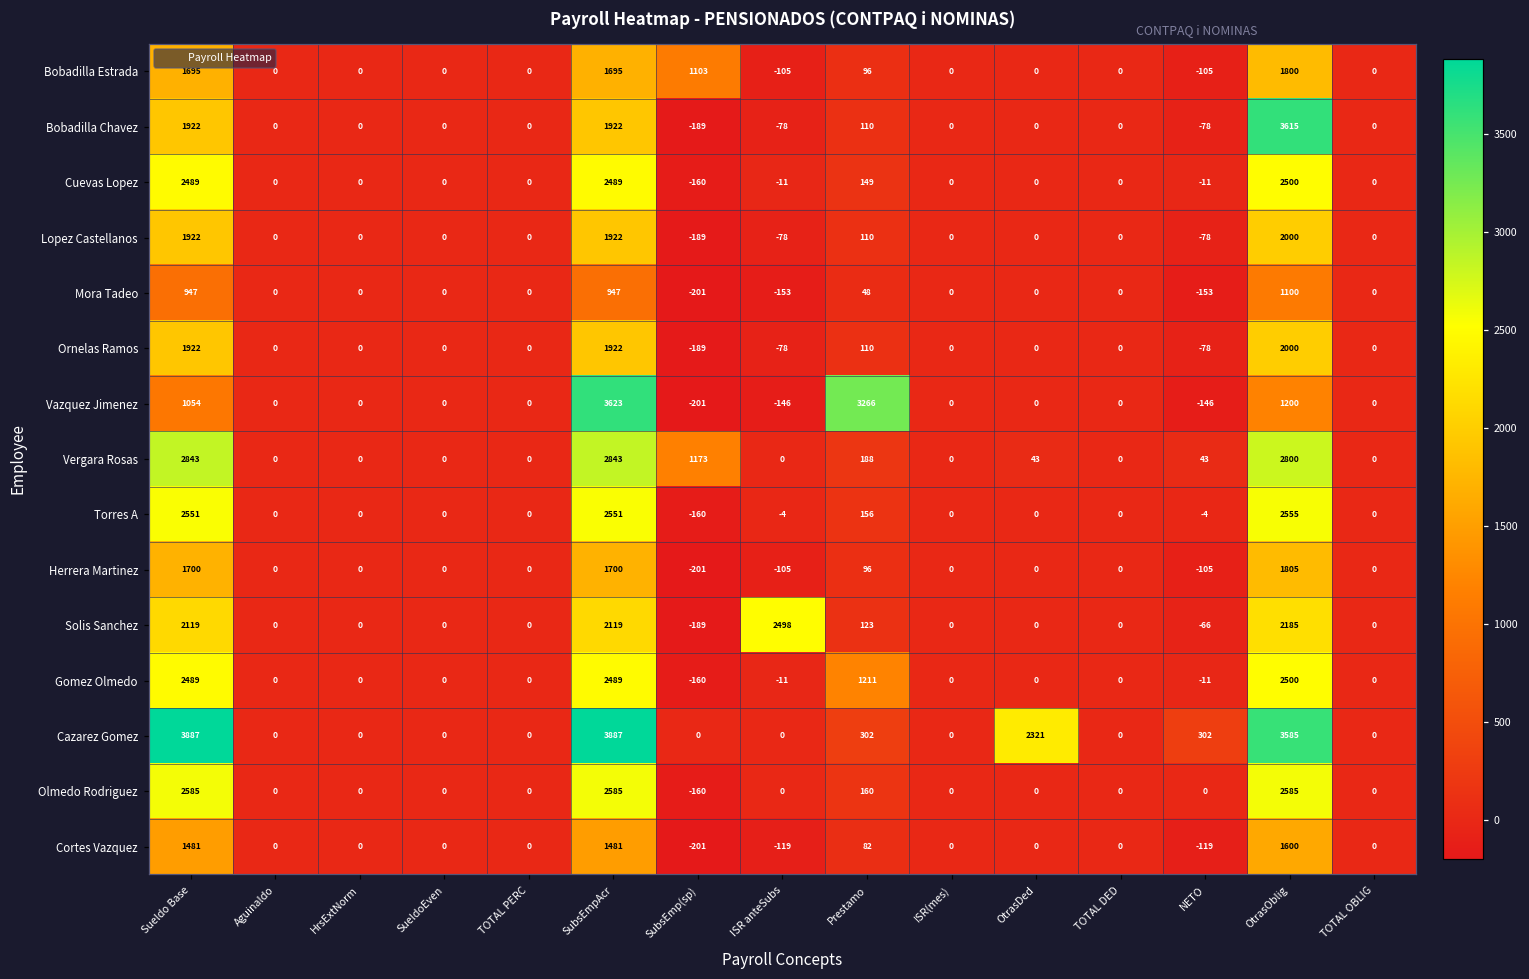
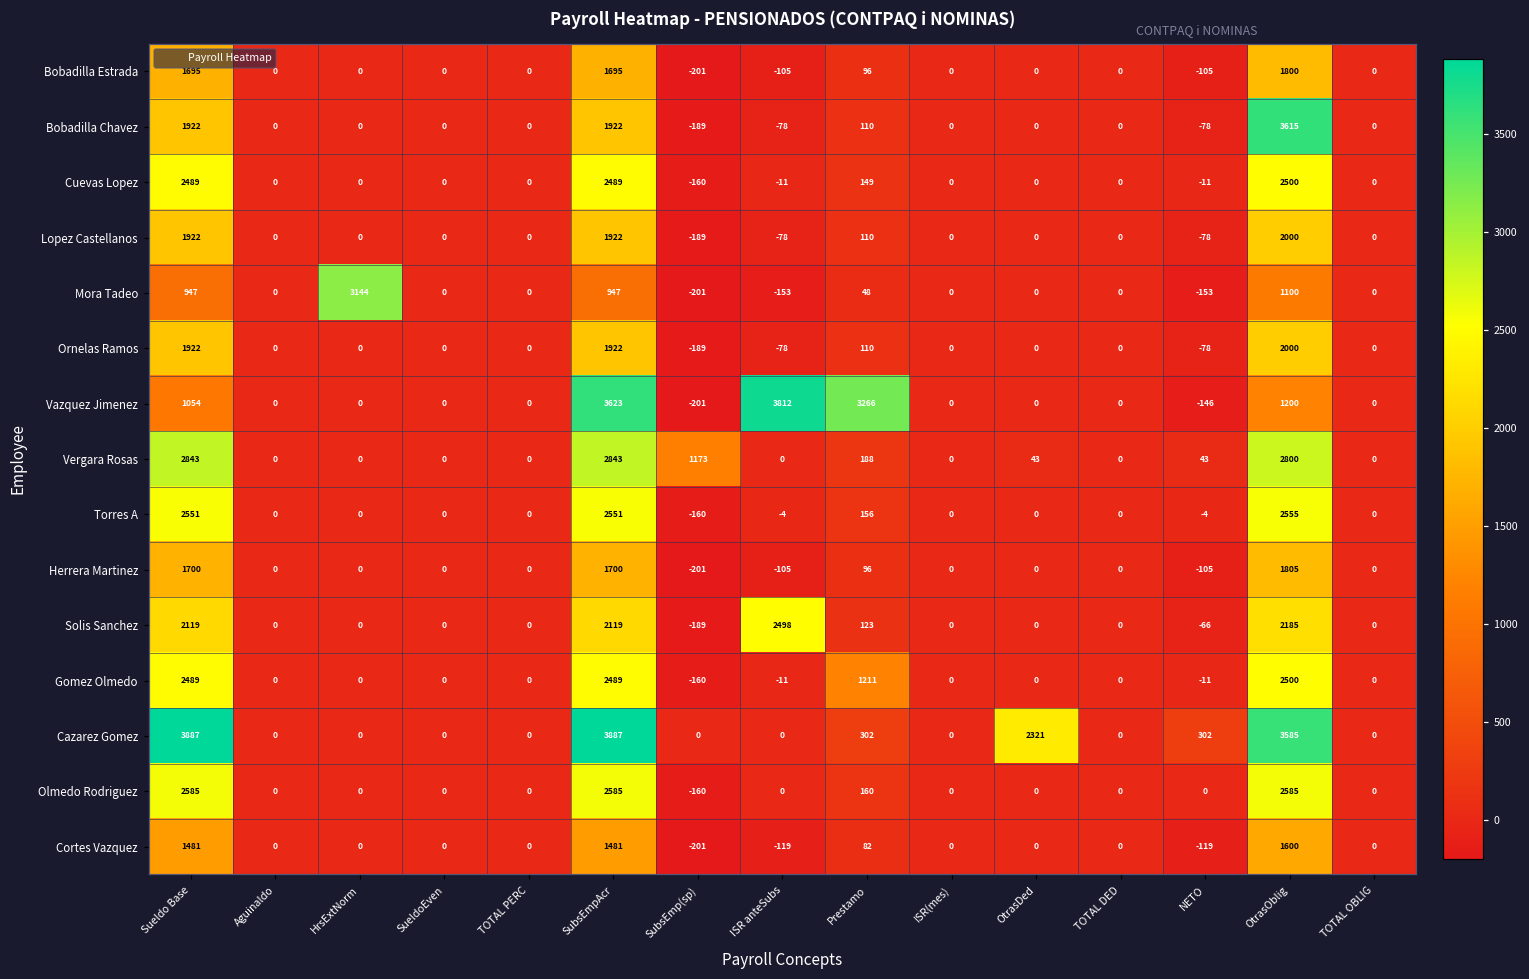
Bobadilla Estrada, SubsEmp(sp): 1103 -> -201
Mora Tadeo, HrsExtNorm: 0 -> 3144
Vazquez Jimenez, ISR anteSubs: -146 -> 3812
